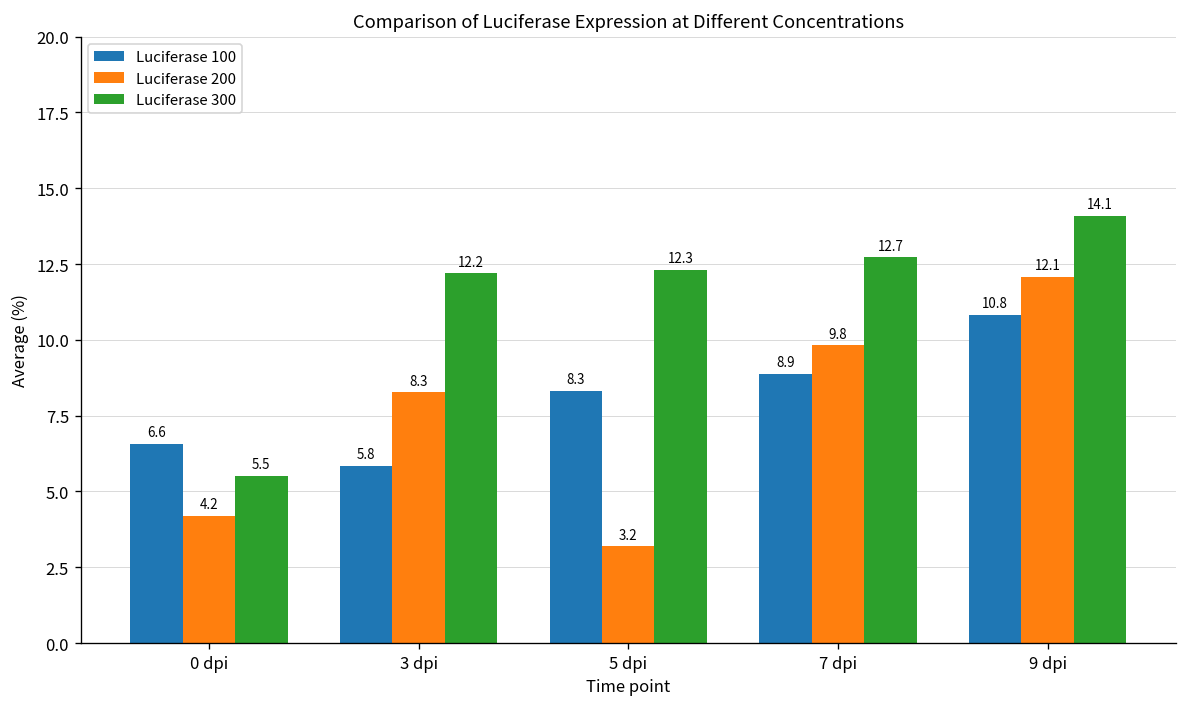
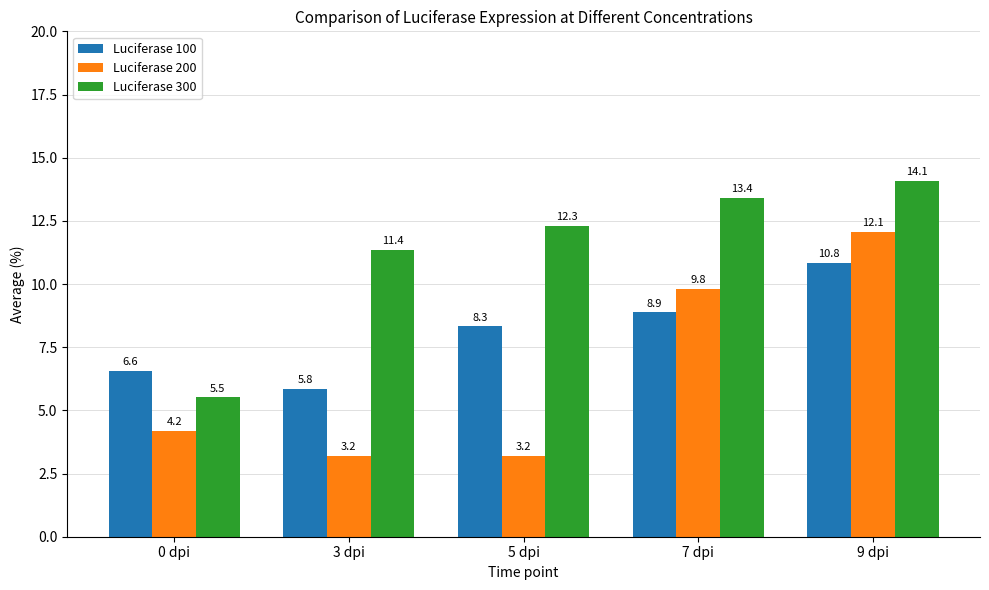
Luciferase 200, 3 dpi: 8.3 -> 3.2
Luciferase 300, 3 dpi: 12.2 -> 11.4
Luciferase 300, 7 dpi: 12.7 -> 13.4
